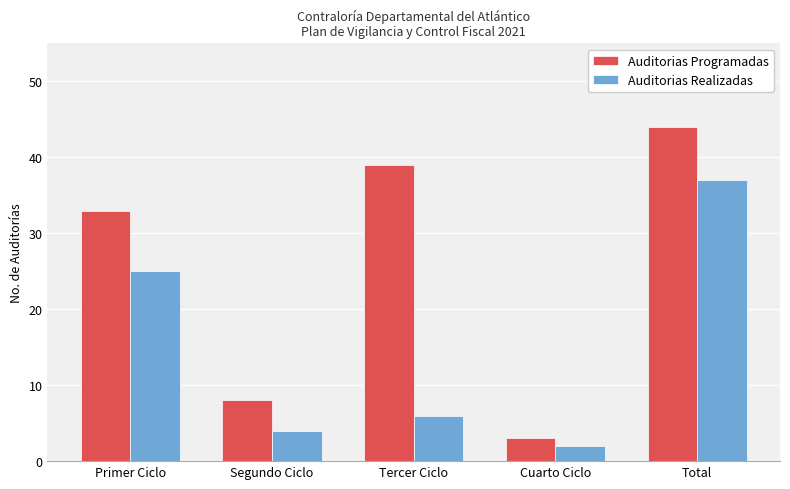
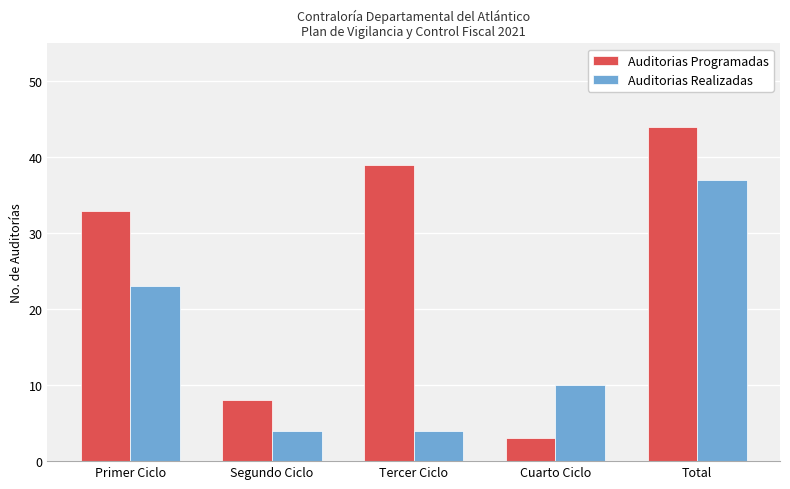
Auditorias Realizadas, Primer Ciclo: 25 -> 23
Auditorias Realizadas, Tercer Ciclo: 6 -> 4
Auditorias Realizadas, Cuarto Ciclo: 2 -> 10
